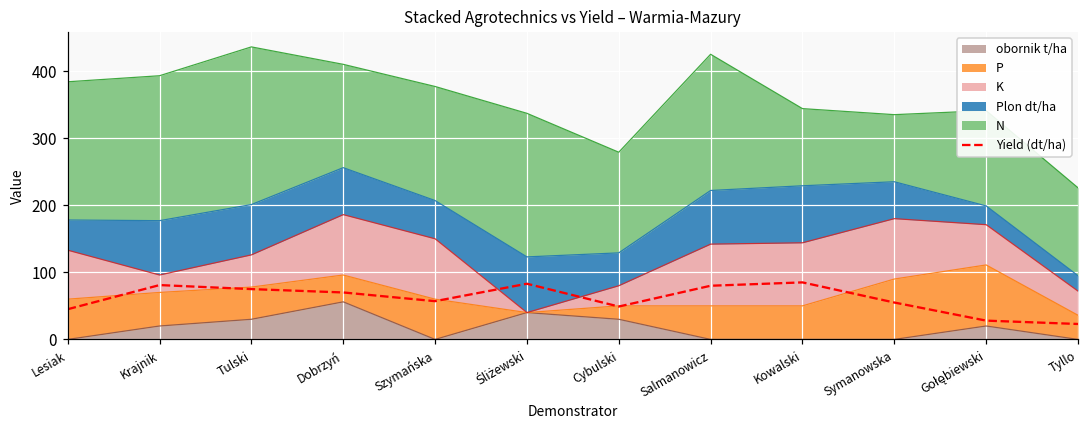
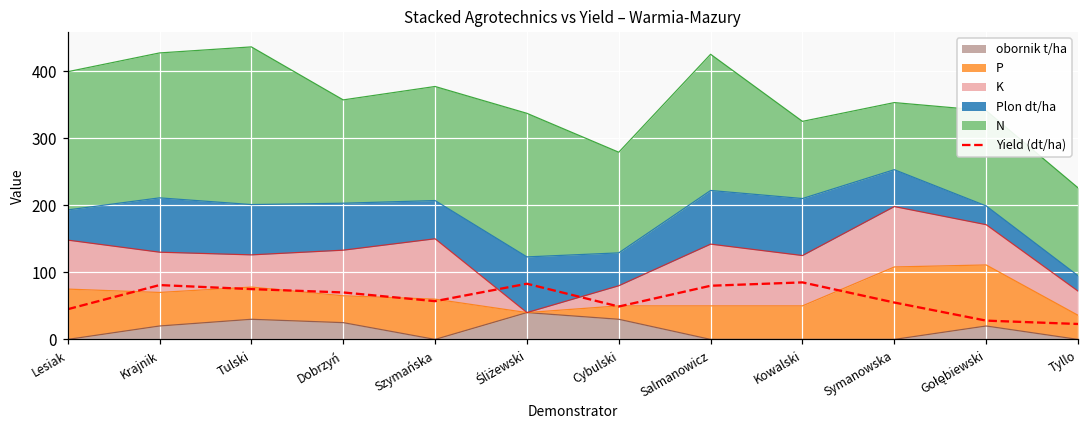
P, Lesiak: 60 -> 80
K, Krajnik: 30 -> 60
obornik t/ha, Dobrzyń: 60 -> 30
K, Dobrzyń: 90 -> 70
K, Kowalski: 90 -> 80
P, Symanowska: 90 -> 110
